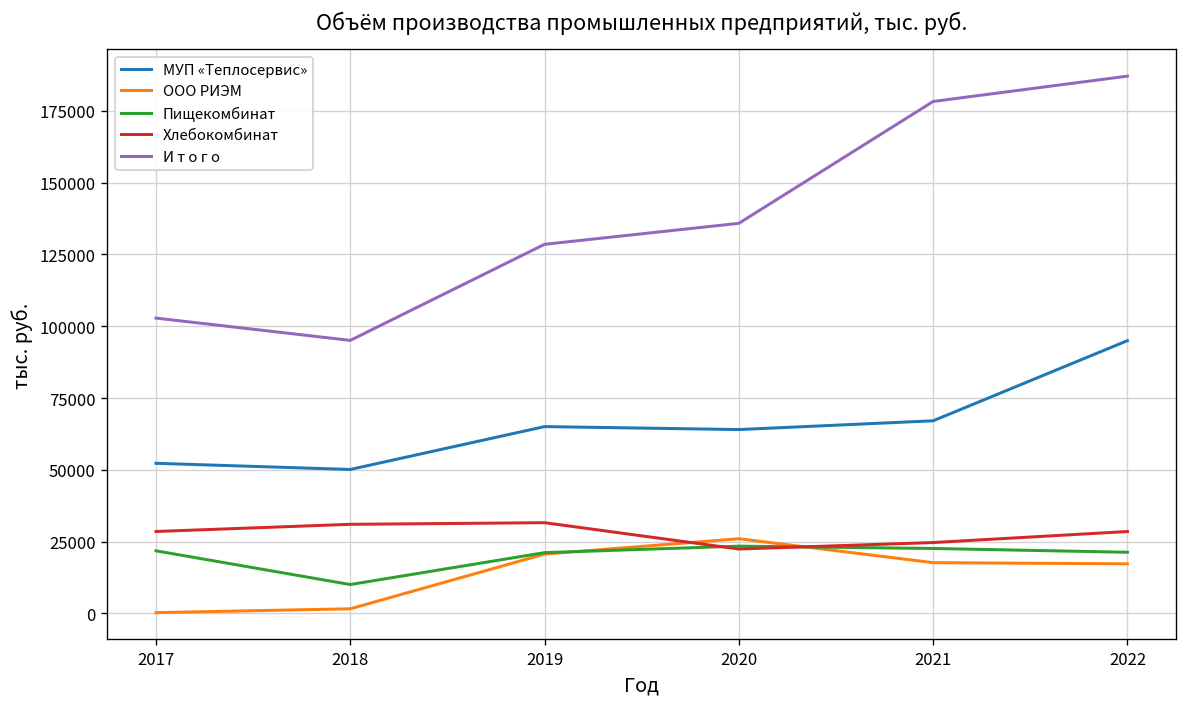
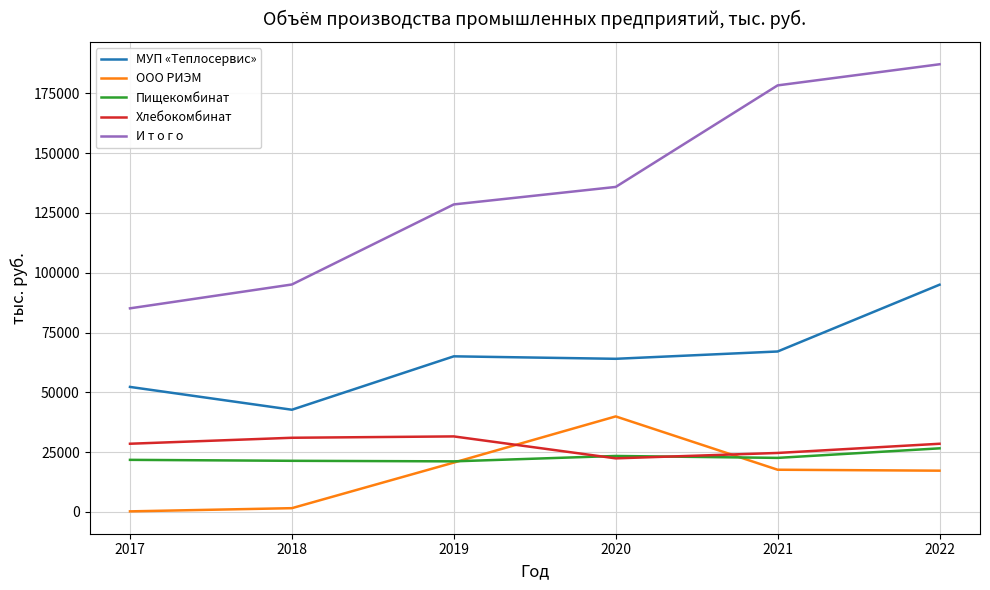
И т о г о, 2017: 103000 -> 85000
МУП «Теплосервис», 2018: 50000 -> 43000
Пищекомбинат, 2018: 10000 -> 21000
ООО РИЭМ, 2020: 26000 -> 40000
Пищекомбинат, 2022: 21000 -> 27000
